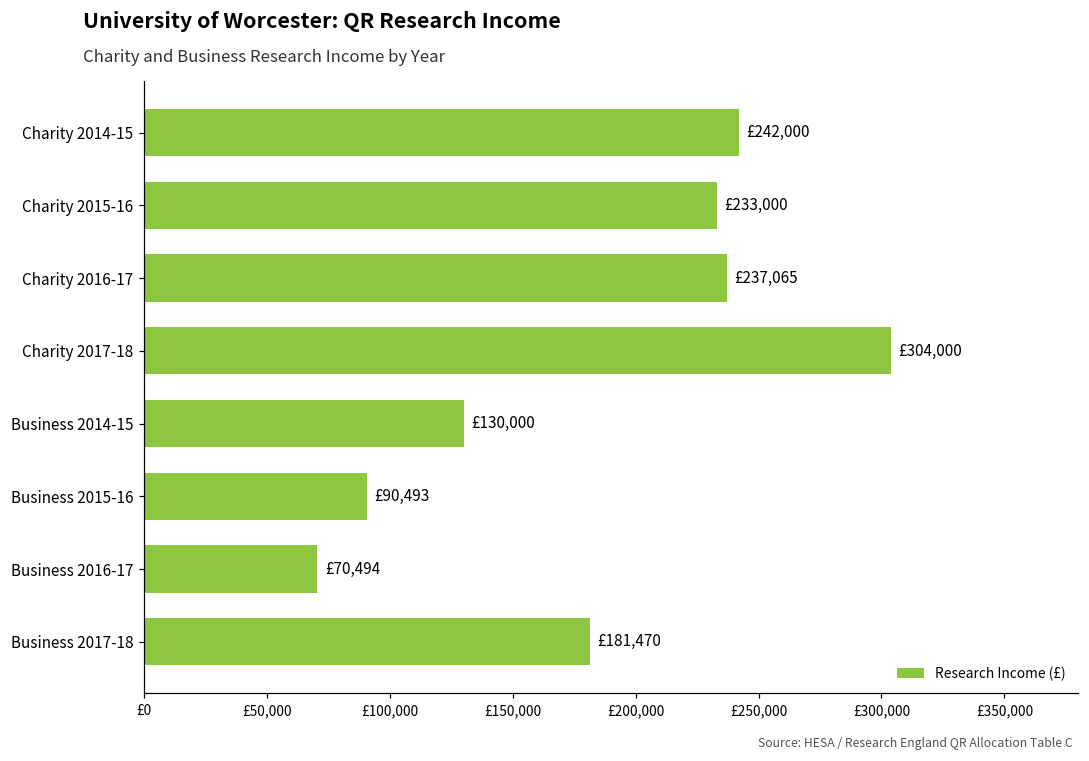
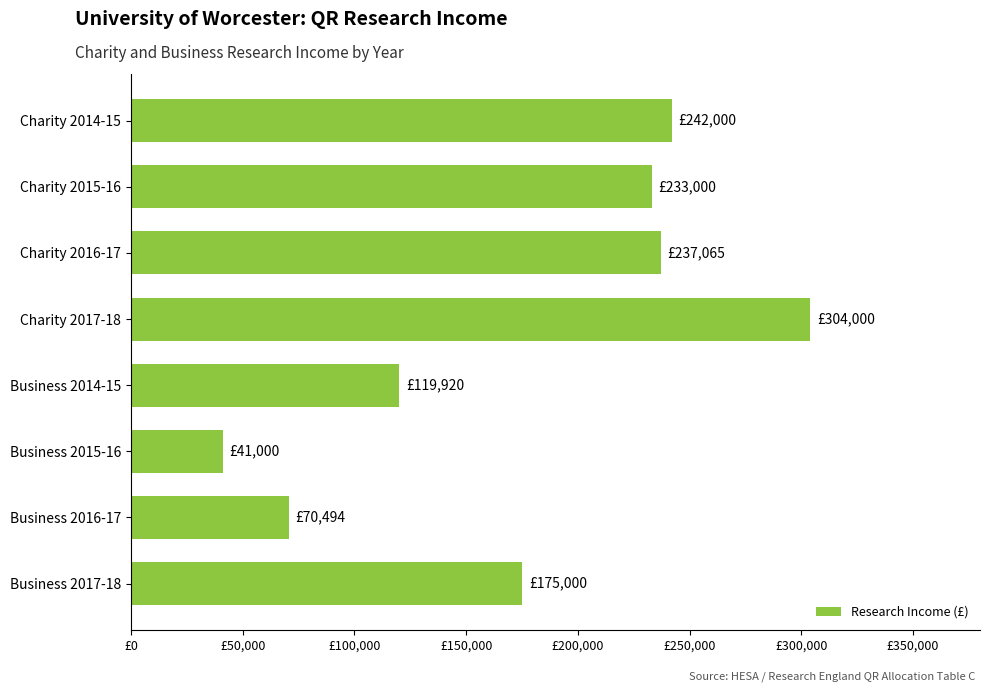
Business 2014-15: £130,000 -> £119,920
Business 2015-16: £90,493 -> £41,000
Business 2017-18: £181,470 -> £175,000
